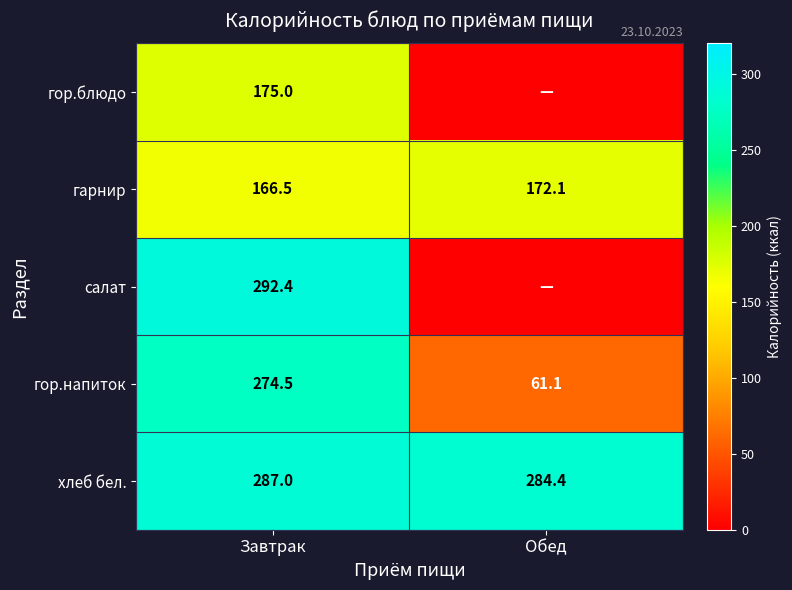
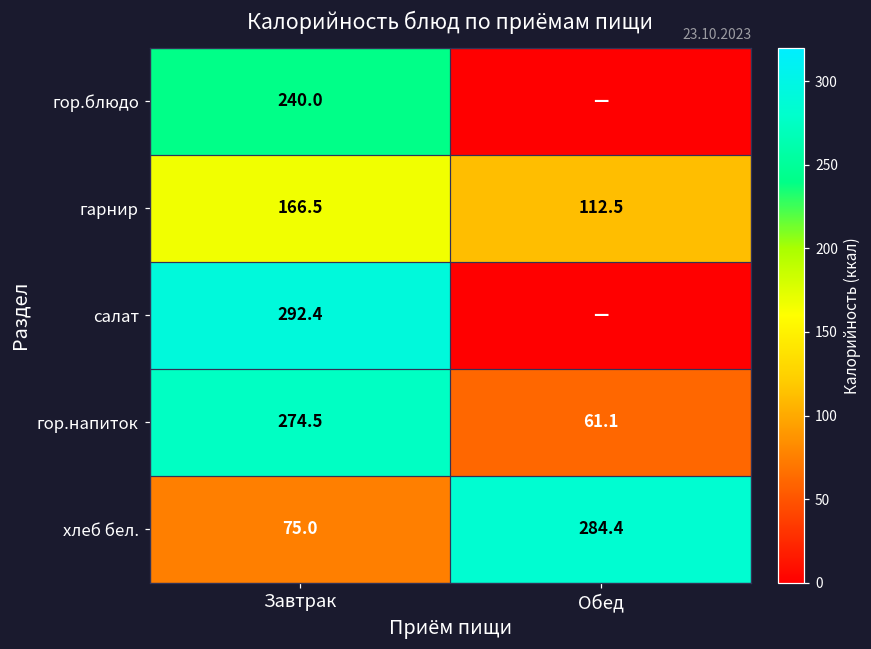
гор.блюдо, Завтрак: 175.0 -> 240.0
гарнир, Обед: 172.1 -> 112.5
хлеб бел., Завтрак: 287.0 -> 75.0
